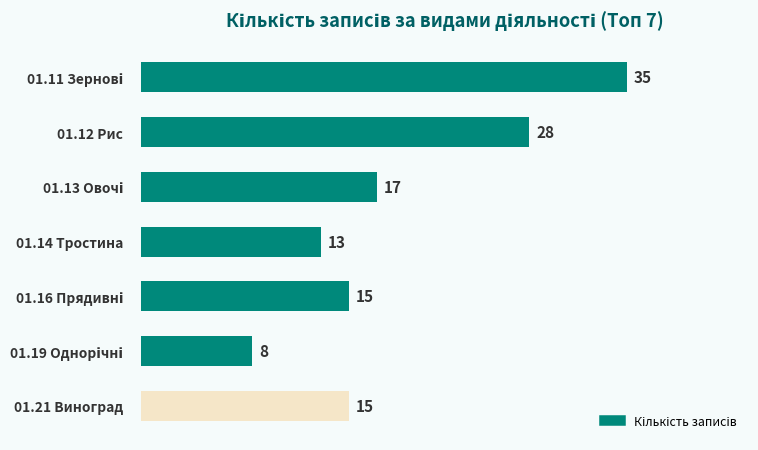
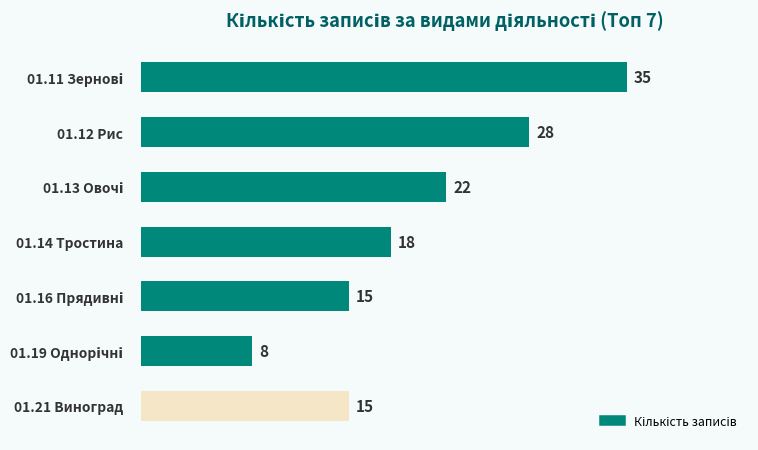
01.13 Овочі: 17 -> 22
01.14 Тростина: 13 -> 18
